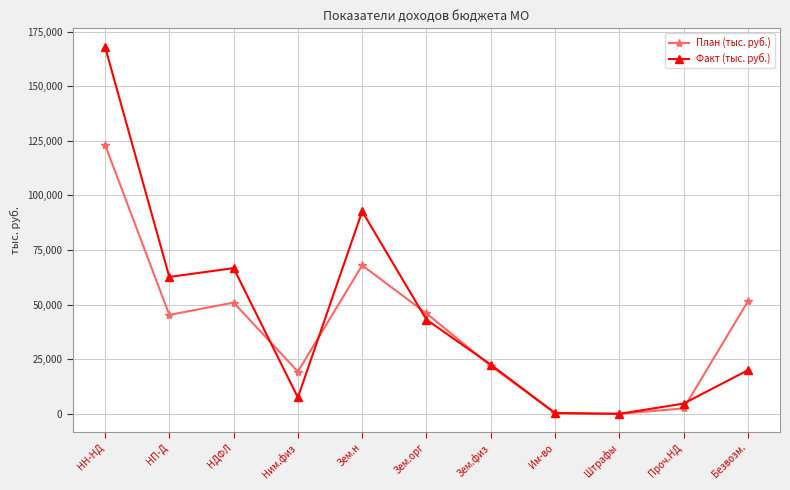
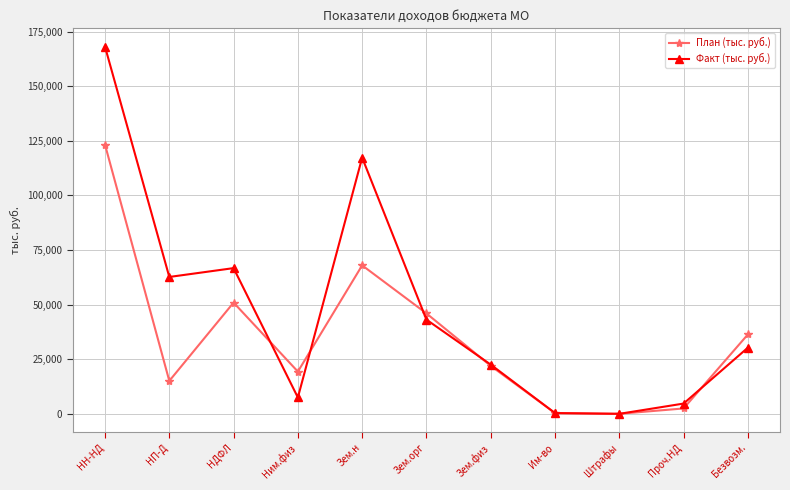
План (тыс. руб.), НП-Д: 45,000 -> 15,000
Факт (тыс. руб.), Зем.н: 93,000 -> 117,000
План (тыс. руб.), Безвозм.: 52,000 -> 36,000
Факт (тыс. руб.), Безвозм.: 20,000 -> 30,000
